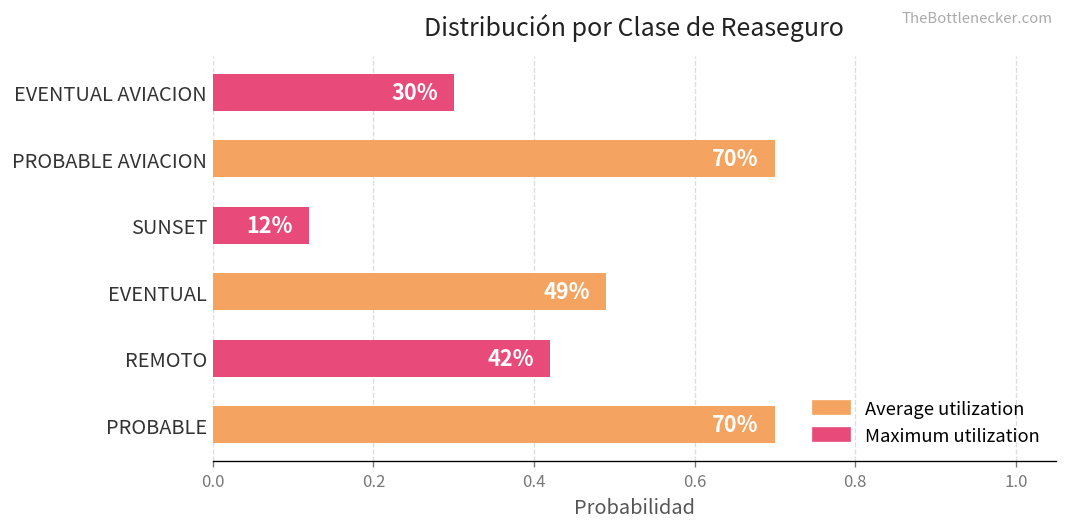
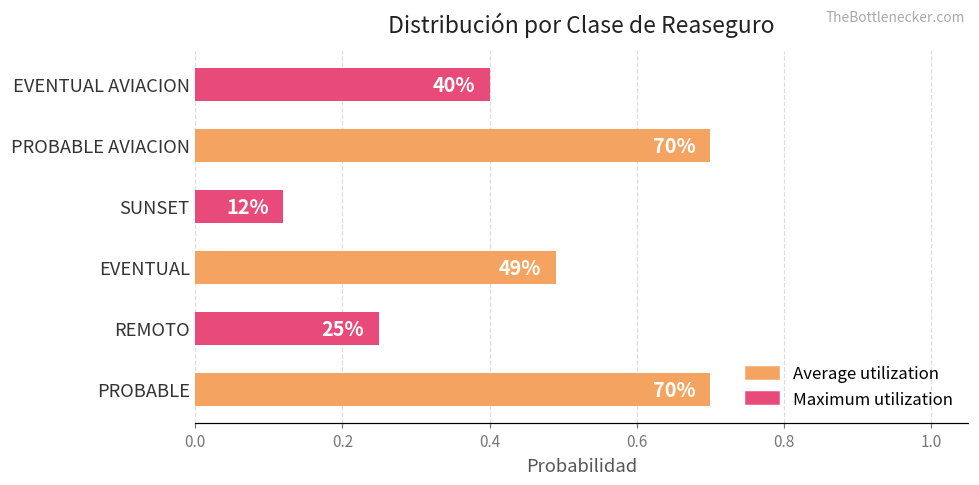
EVENTUAL AVIACION: 30% -> 40%
REMOTO: 42% -> 25%
